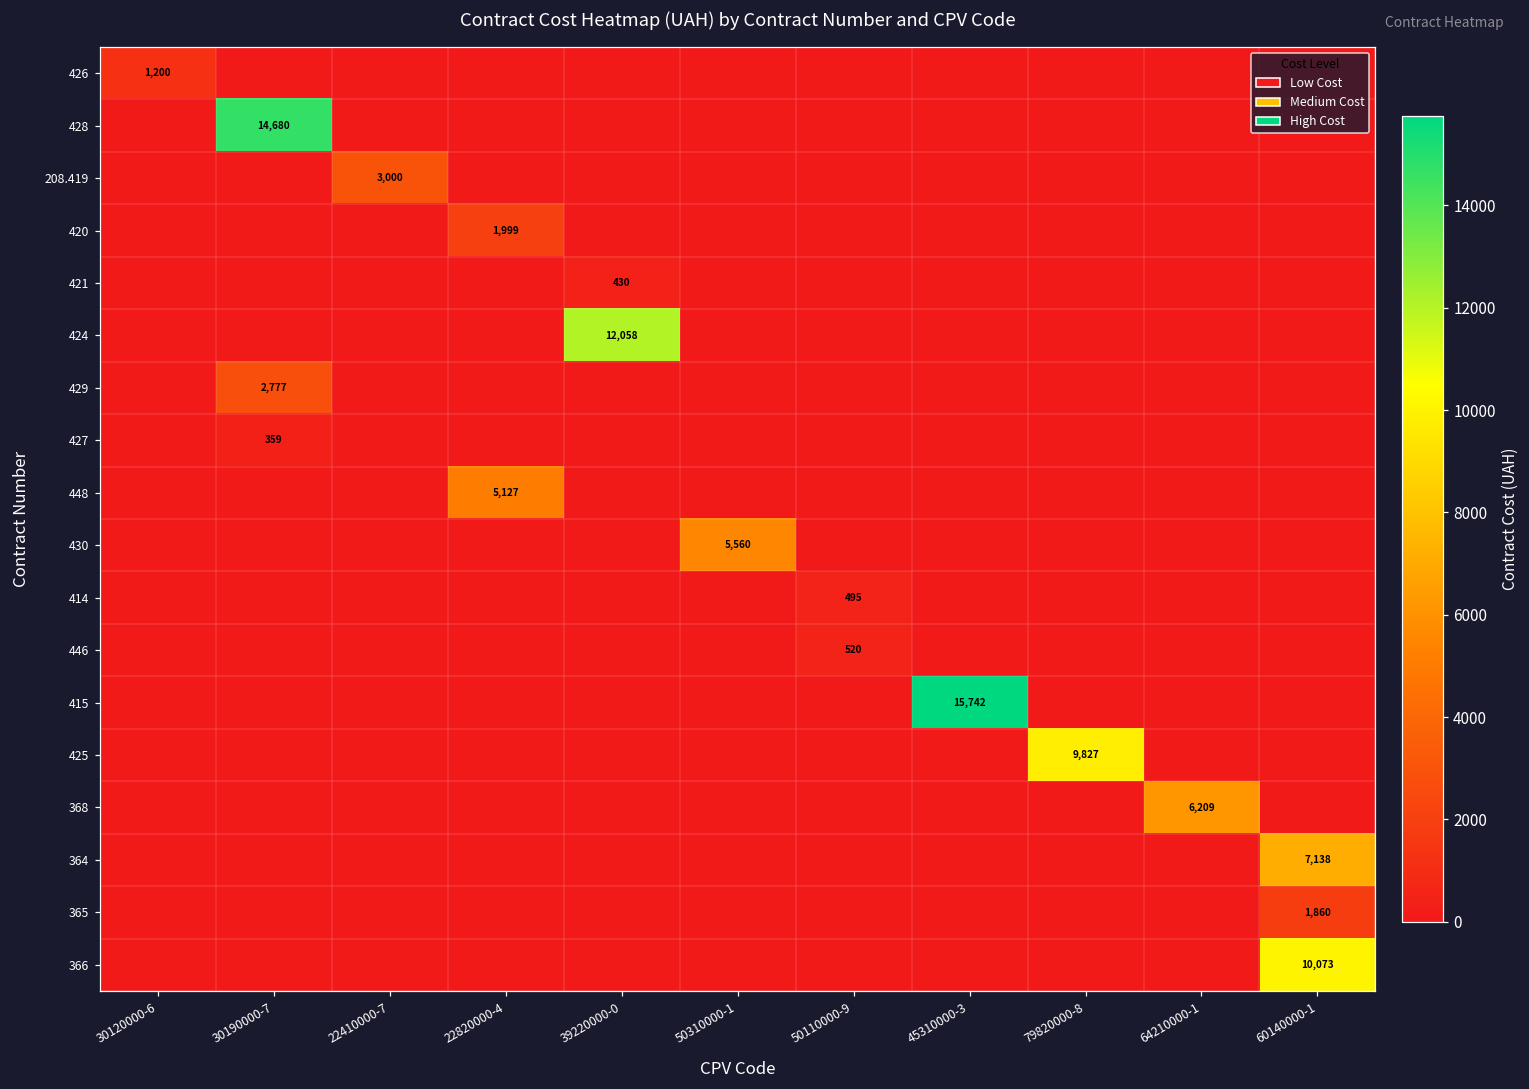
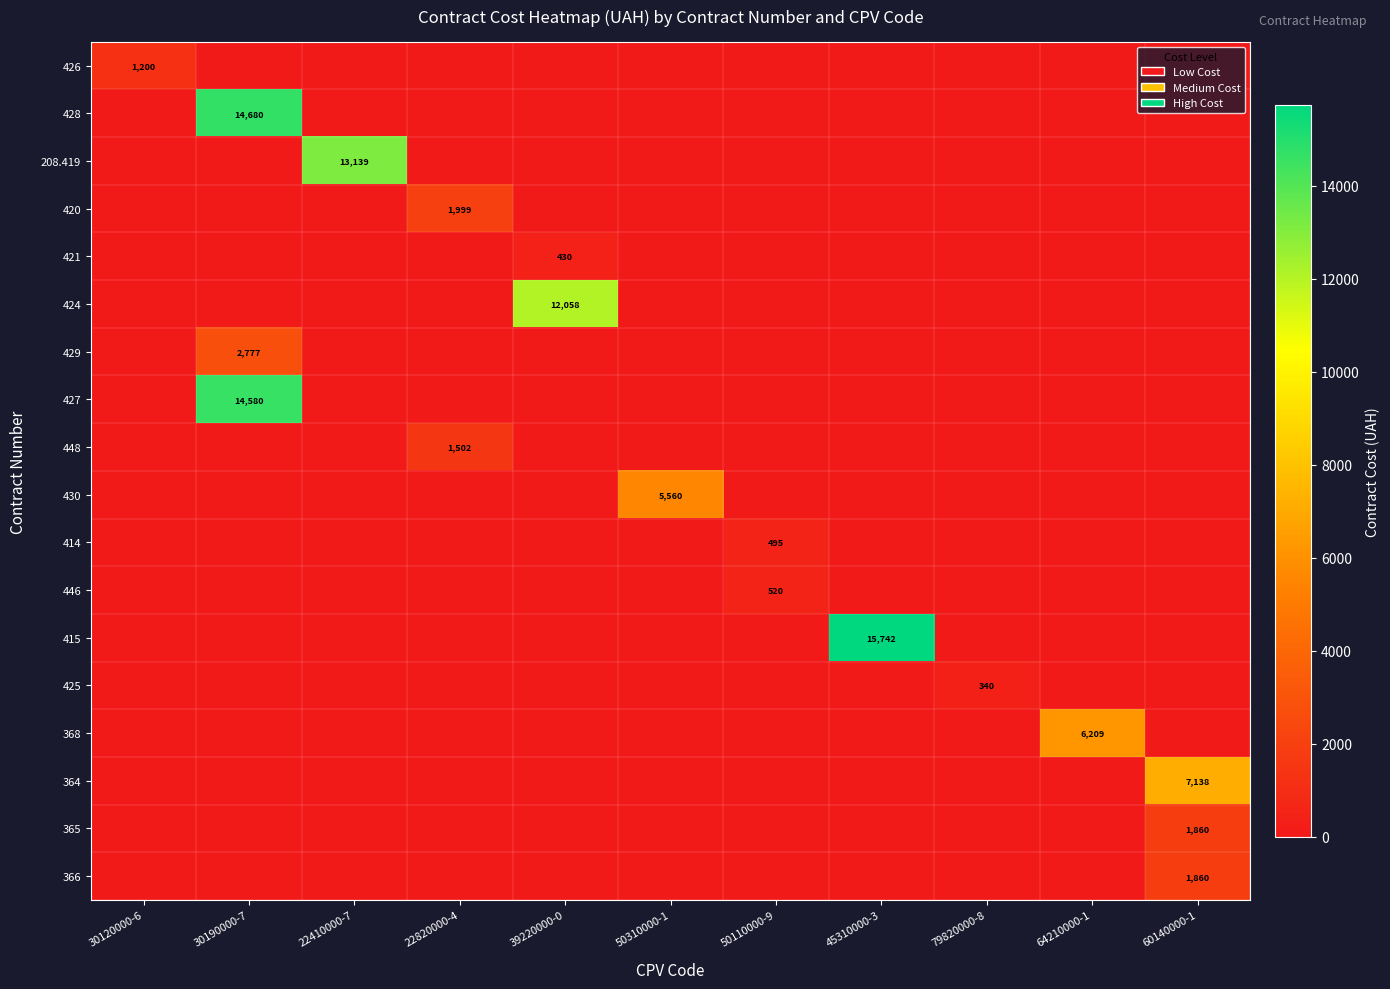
208.419, 22410000-7: 3,000 -> 13,139
427, 30190000-7: 359 -> 14,580
448, 22820000-4: 5,127 -> 1,502
425, 79820000-8: 9,827 -> 340
366, 60140000-1: 10,073 -> 1,860
